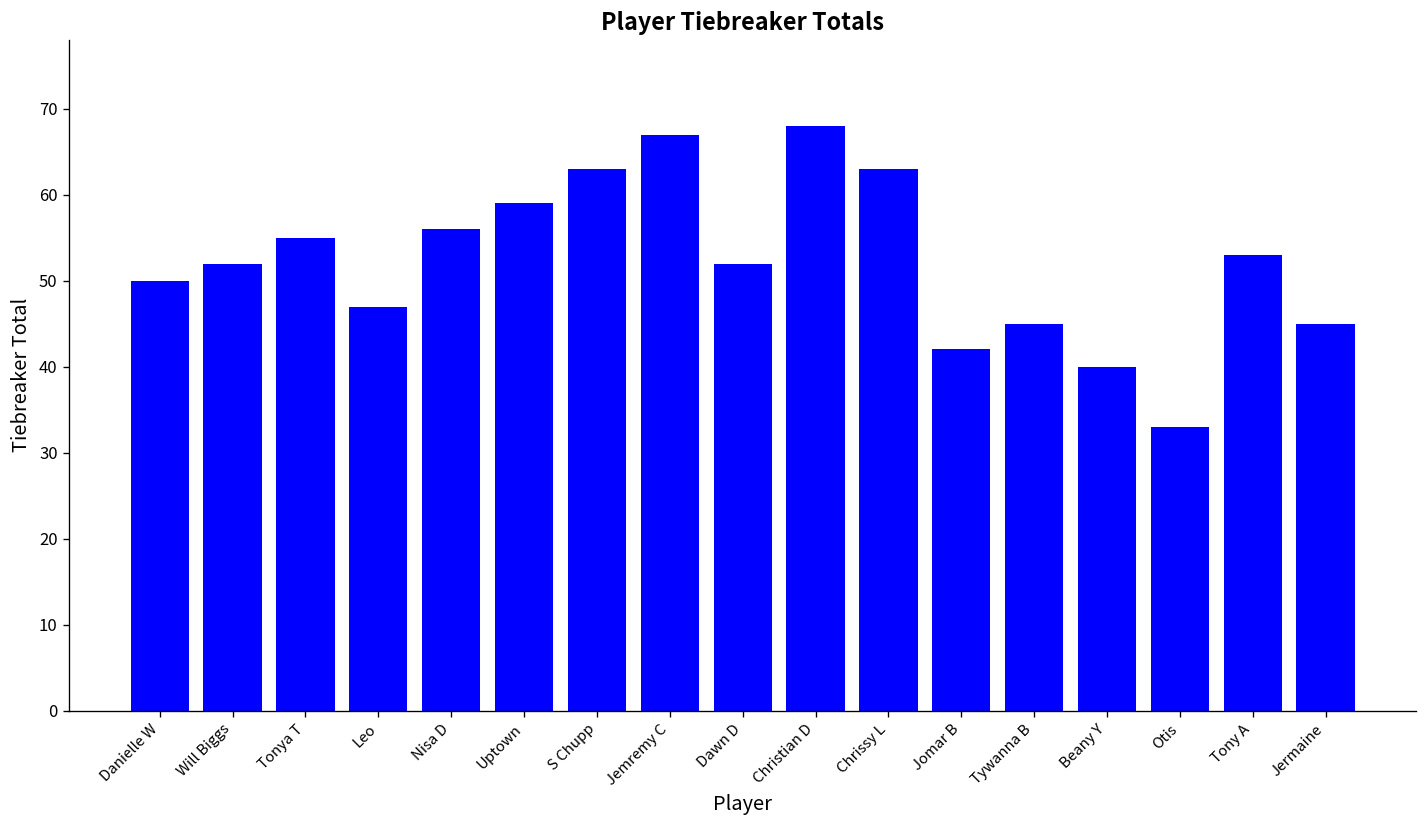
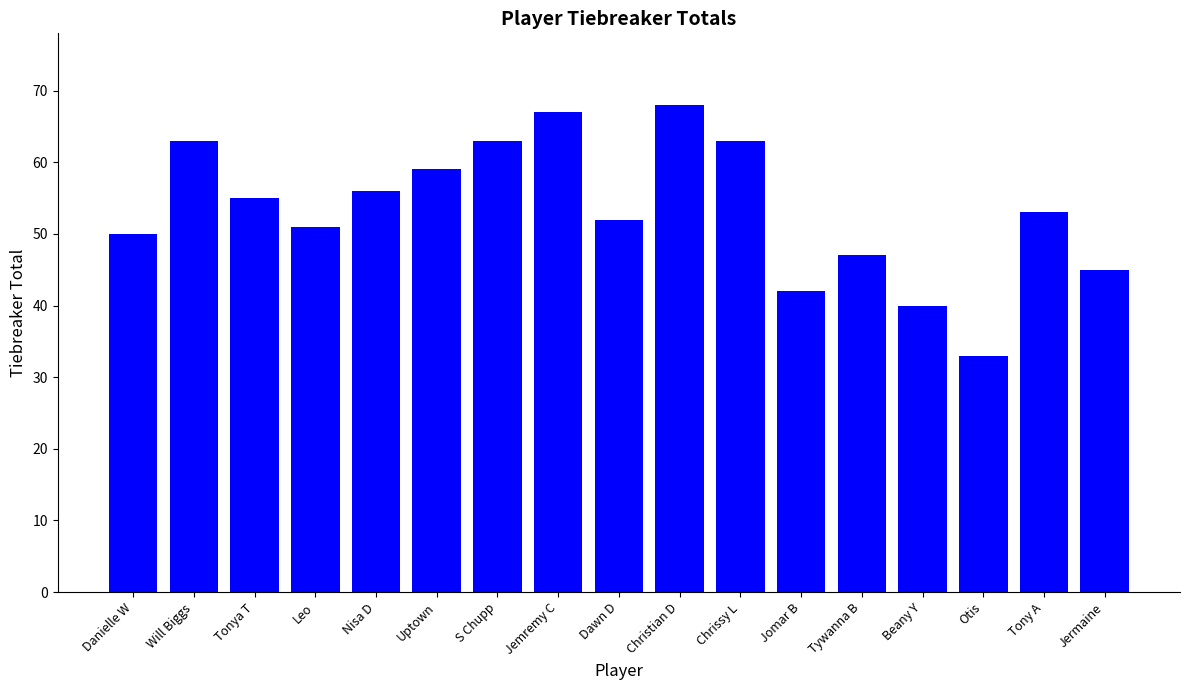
Will Biggs: 52 -> 63
Leo: 47 -> 51
Tywanna B: 45 -> 47
